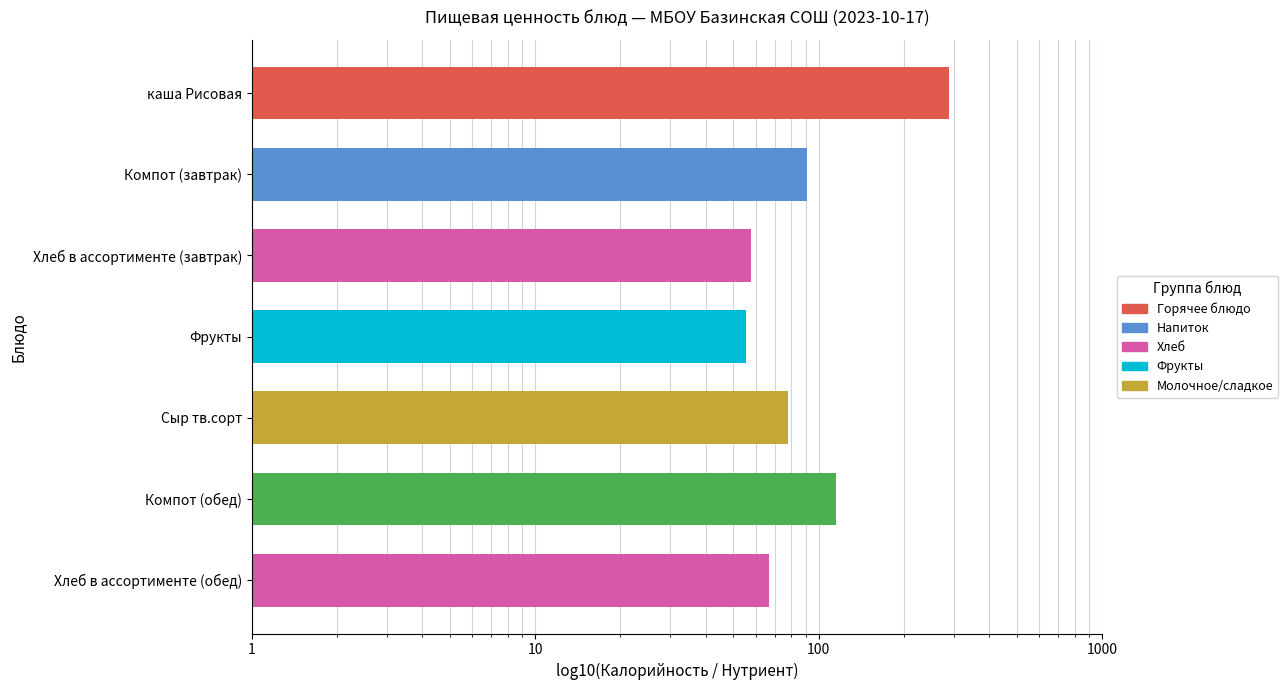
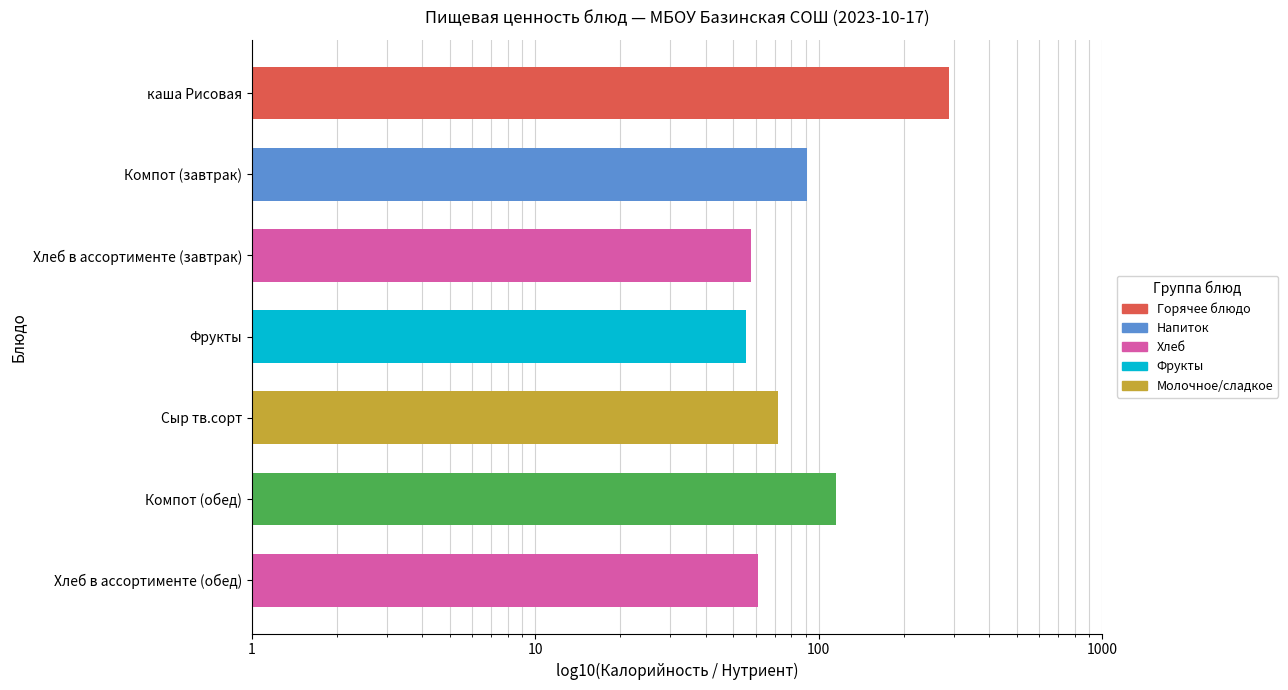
Сыр тв.сорт: 78 -> 72
Хлеб в ассортименте (обед): 67 -> 61
